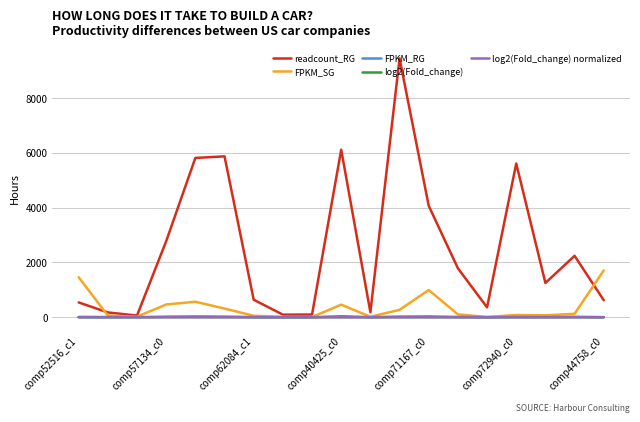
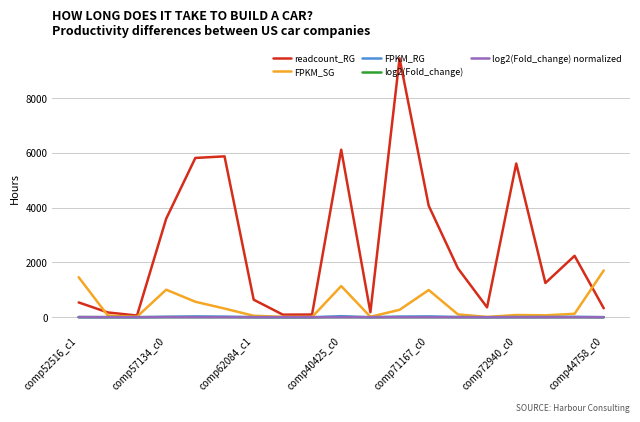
readcount_RG, comp57134_c0: 2800 -> 3600
FPKM_SG, comp57134_c0: 500 -> 1000
FPKM_SG, comp40425_c0: 500 -> 1100
readcount_RG, comp44758_c0: 600 -> 300
